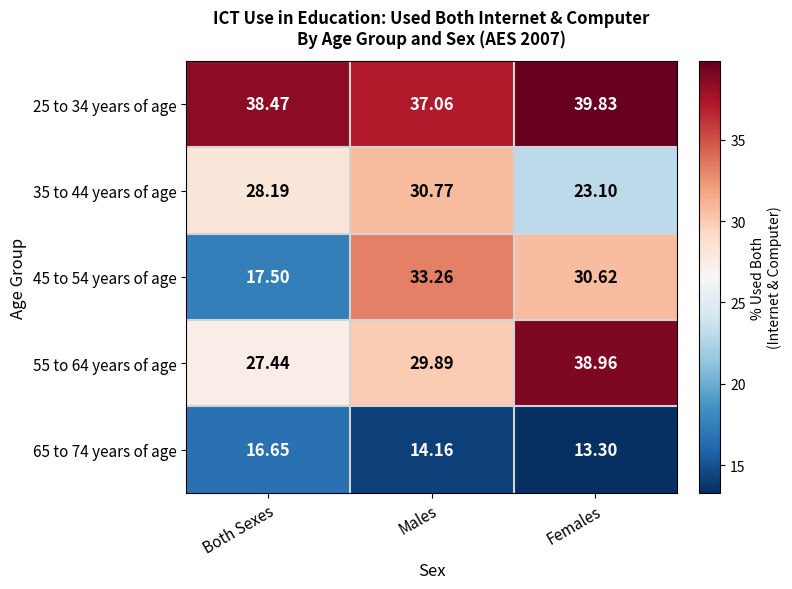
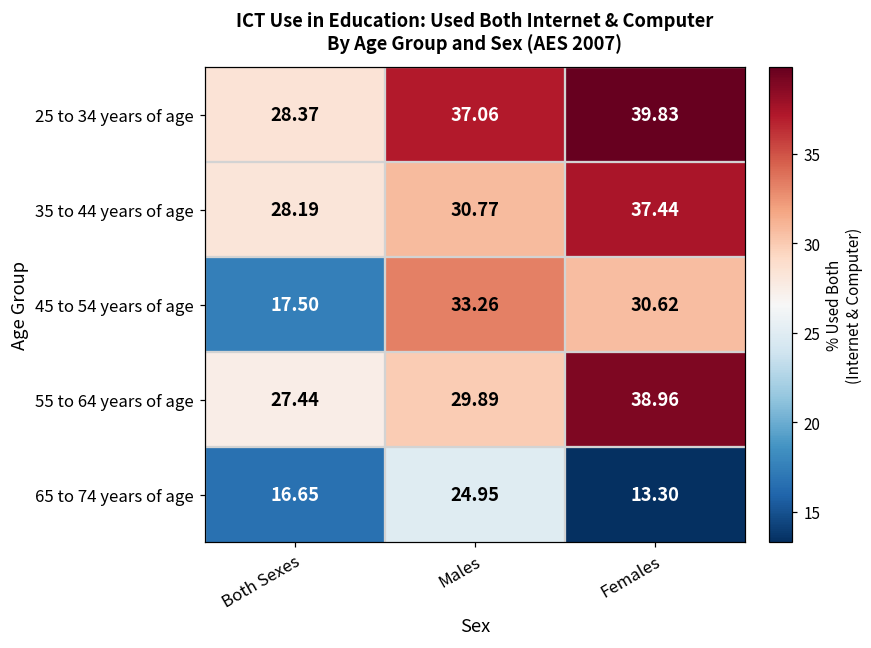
25 to 34 years of age, Both Sexes: 38.47 -> 28.37
35 to 44 years of age, Females: 23.10 -> 37.44
65 to 74 years of age, Males: 14.16 -> 24.95
